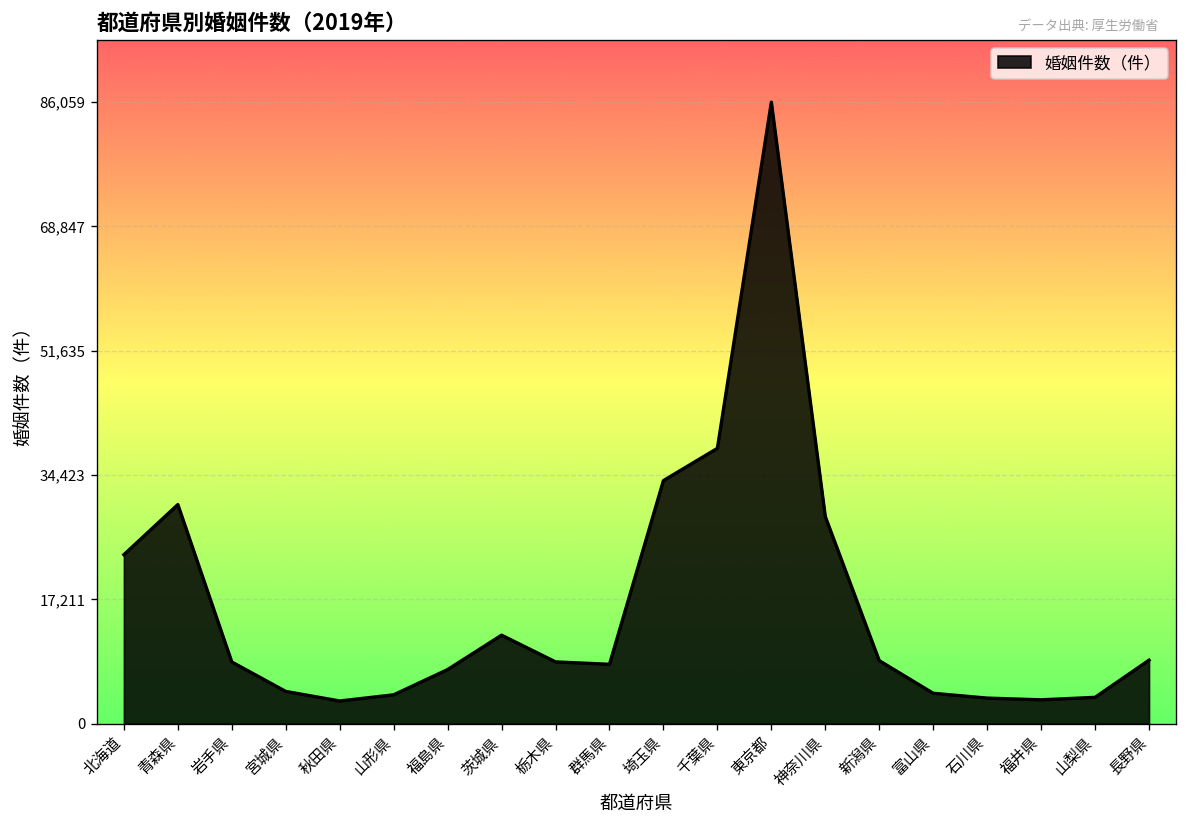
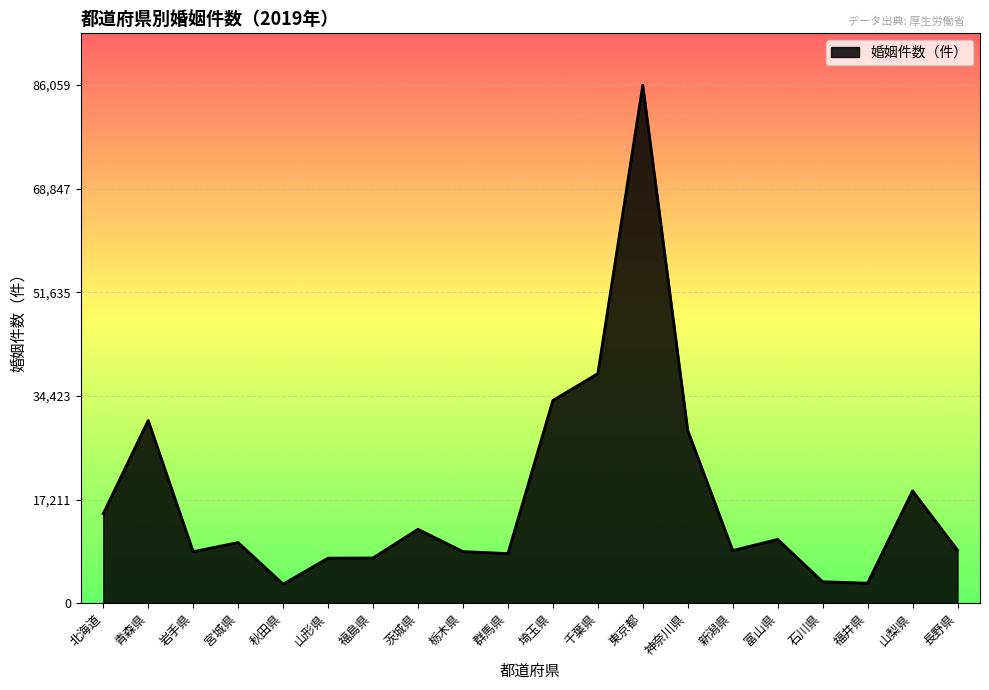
北海道: 23,000 -> 15,000
宮城県: 4,000 -> 10,000
山形県: 4,000 -> 7,000
富山県: 4,000 -> 11,000
山梨県: 4,000 -> 19,000
